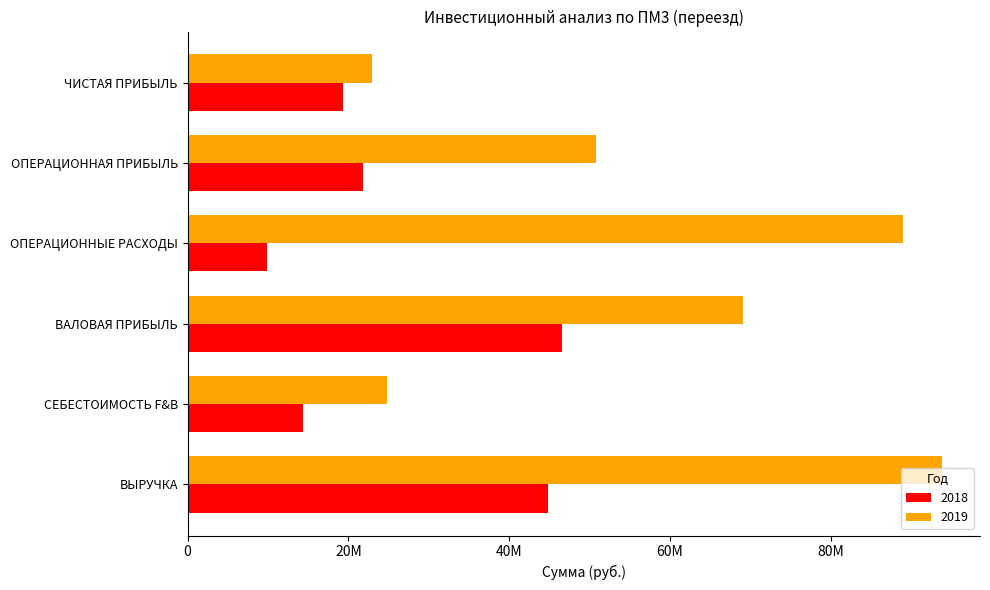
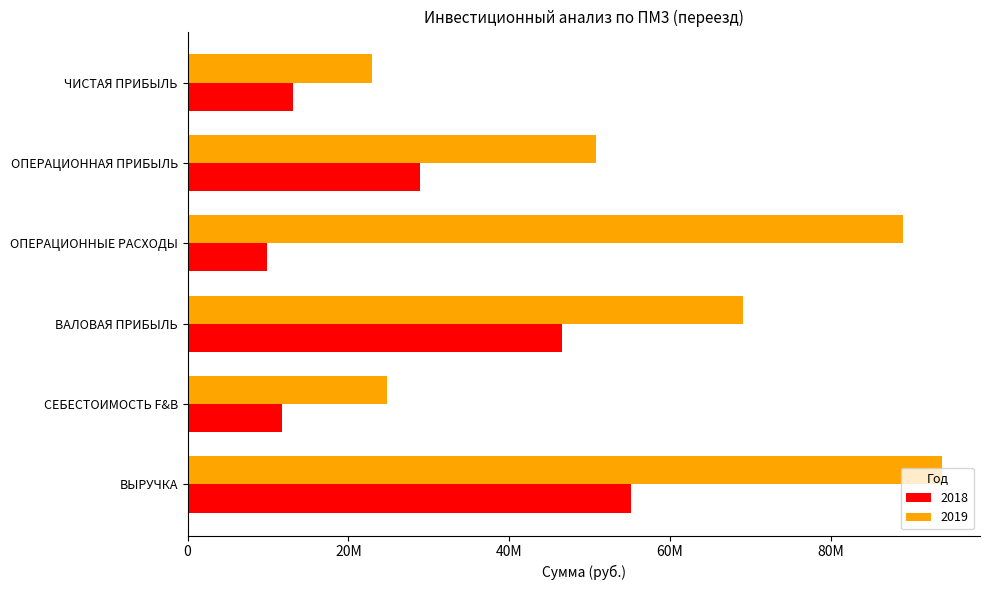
2018, ЧИСТАЯ ПРИБЫЛЬ: 19000000 -> 13000000
2018, ОПЕРАЦИОННАЯ ПРИБЫЛЬ: 22000000 -> 29000000
2018, СЕБЕСТОИМОСТЬ F&B: 14000000 -> 12000000
2018, ВЫРУЧКА: 45000000 -> 55000000
